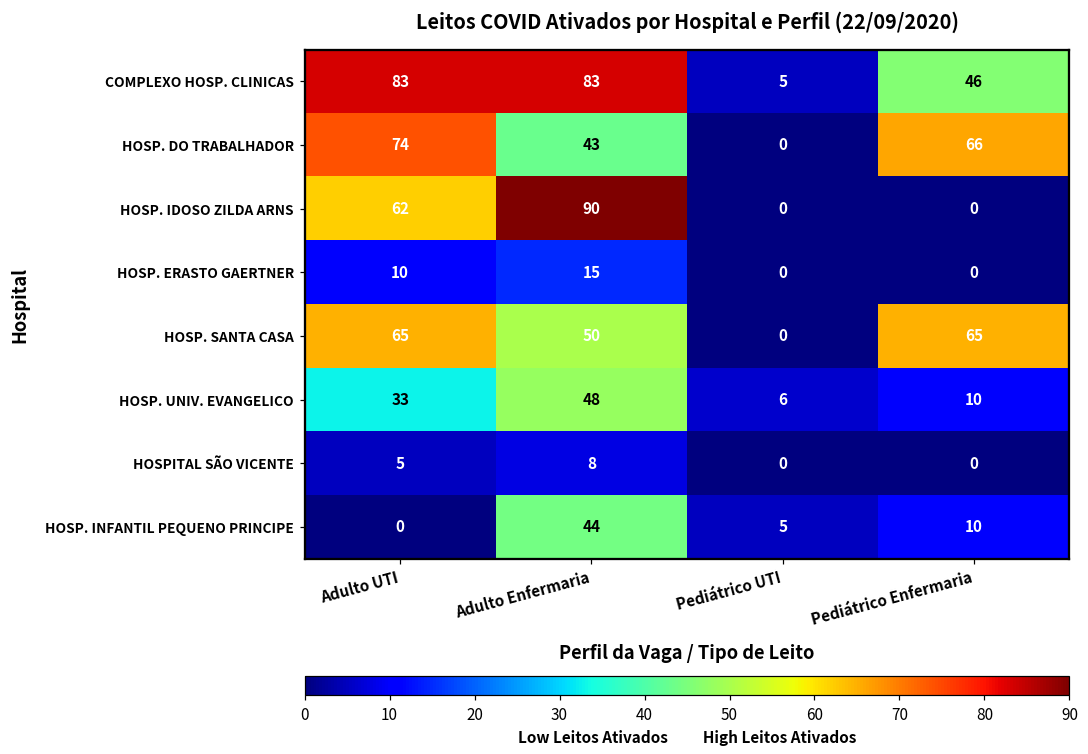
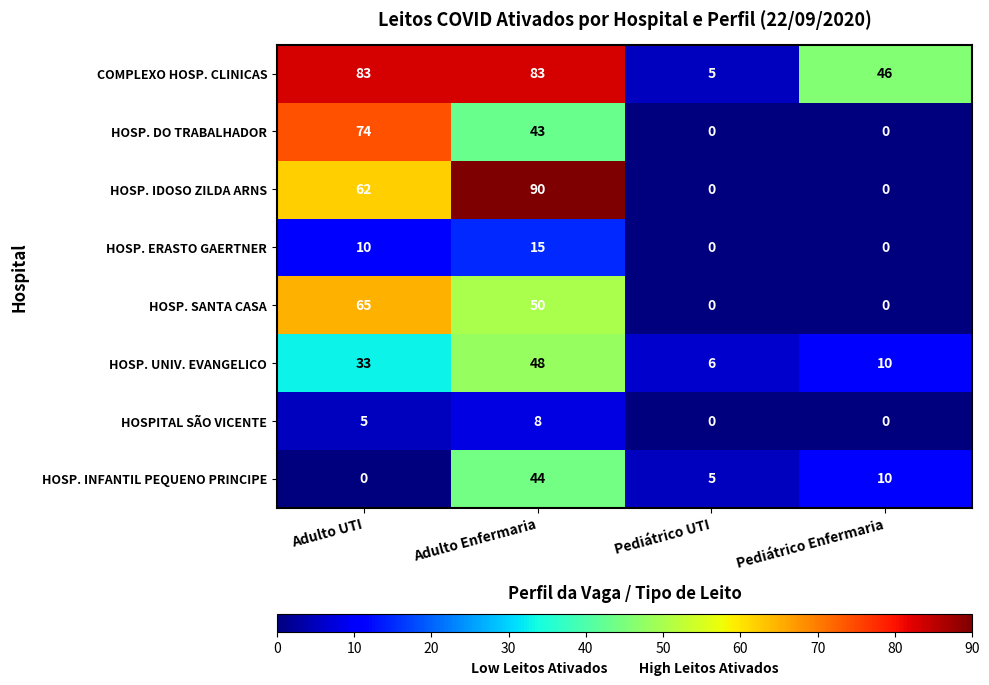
HOSP. DO TRABALHADOR, Pediátrico Enfermaria: 66 -> 0
HOSP. SANTA CASA, Pediátrico Enfermaria: 65 -> 0
